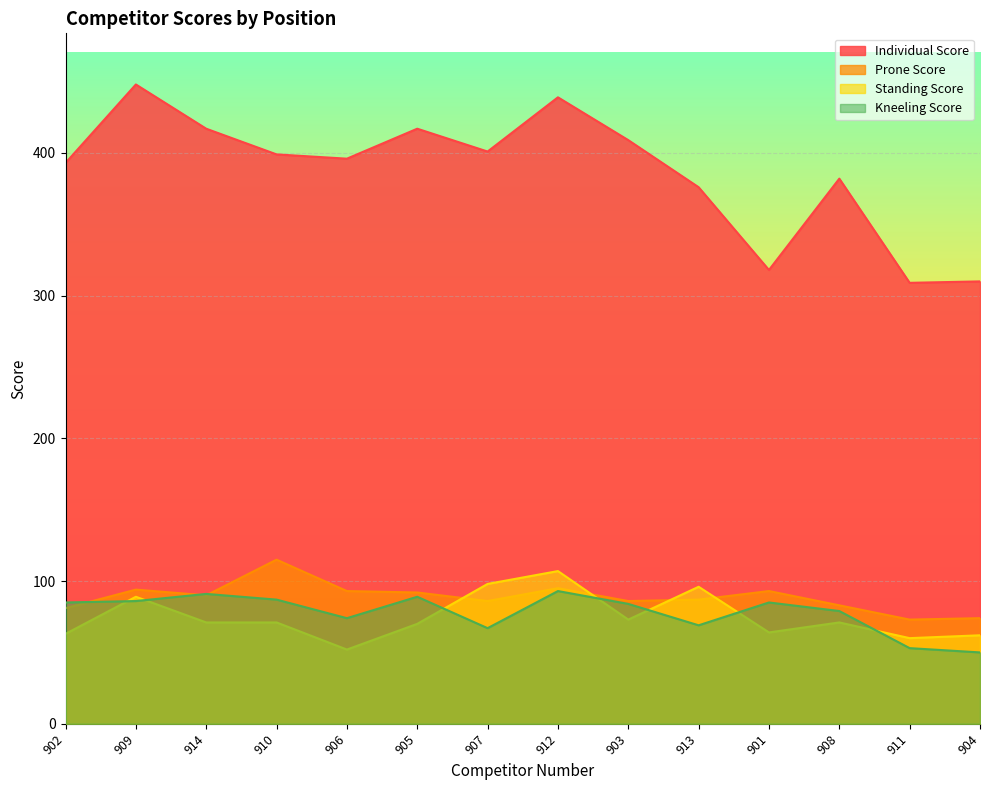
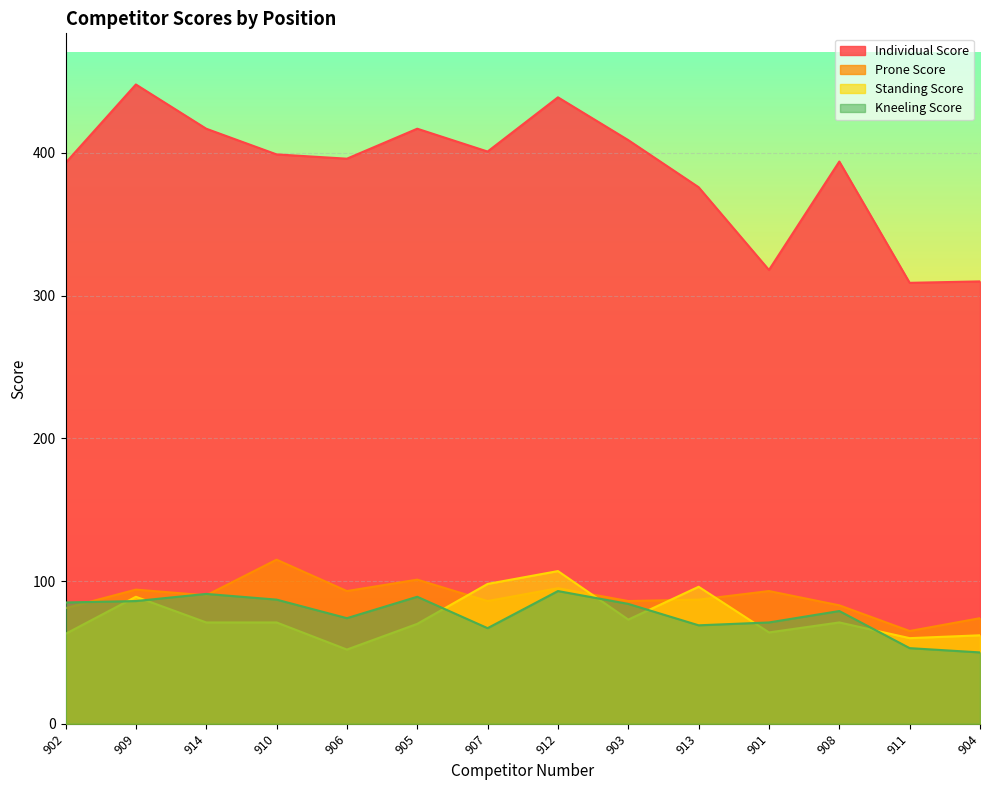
Prone Score, 905: 92 -> 101
Kneeling Score, 901: 85 -> 71
Individual Score, 908: 382 -> 394
Prone Score, 911: 73 -> 65
